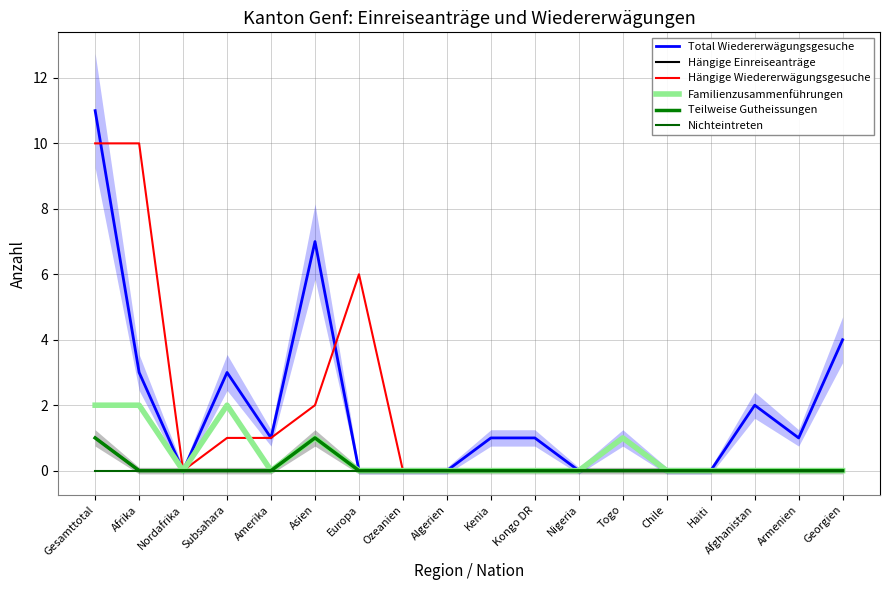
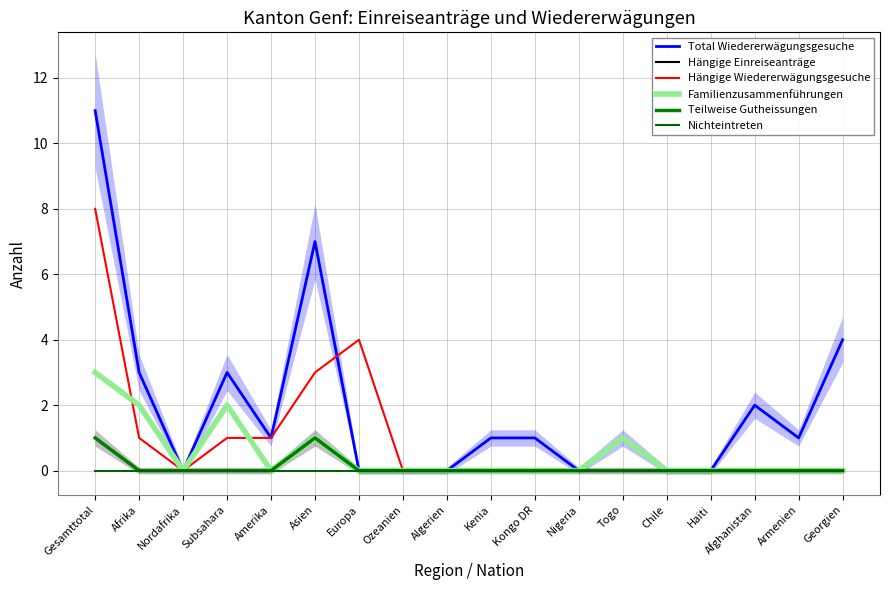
Hängige Wiedererwägungsgesuche, Gesamttotal: 10 -> 8
Familienzusammenführungen, Gesamttotal: 2 -> 3
Hängige Wiedererwägungsgesuche, Afrika: 10 -> 1
Hängige Wiedererwägungsgesuche, Asien: 2 -> 3
Hängige Wiedererwägungsgesuche, Europa: 6 -> 4
